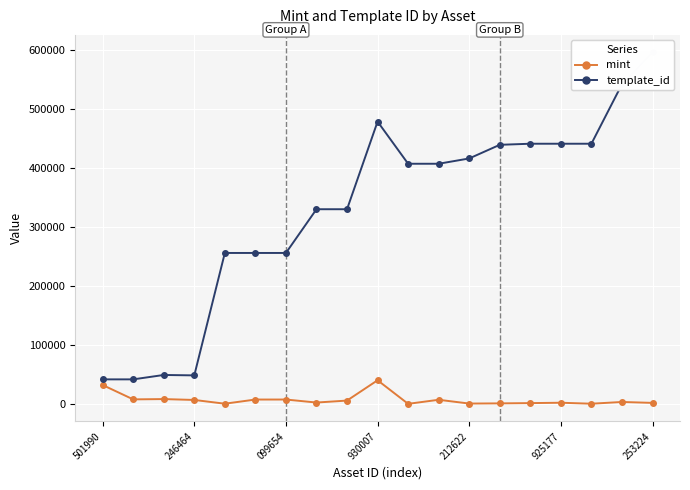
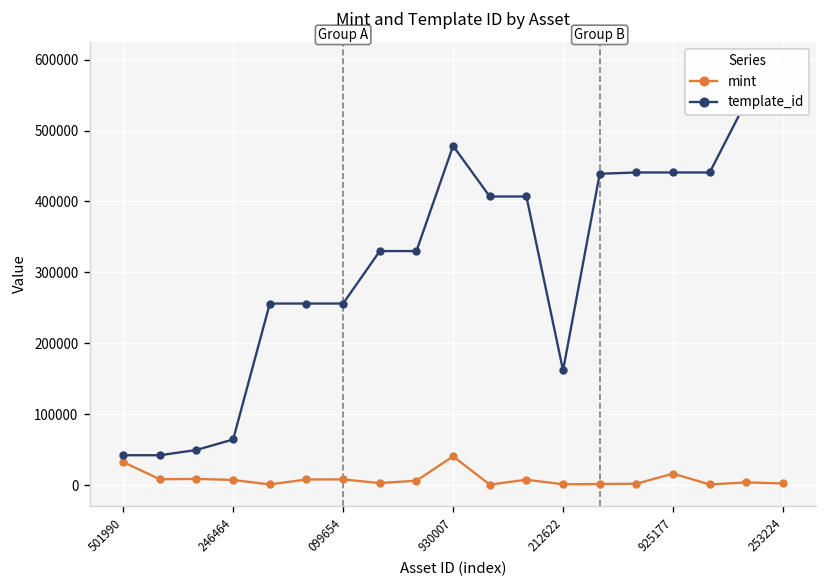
template_id, 246464: 50000 -> 60000
template_id, 212622: 420000 -> 160000
mint, 925177: 0 -> 20000
